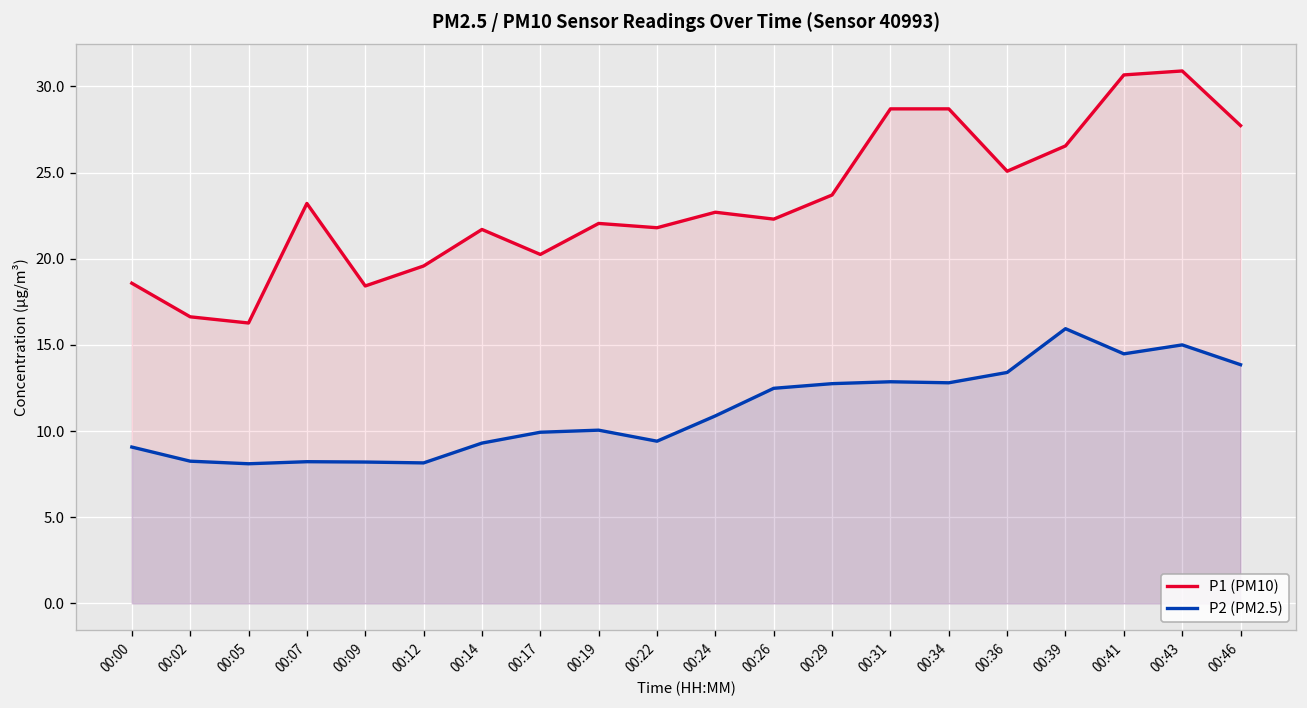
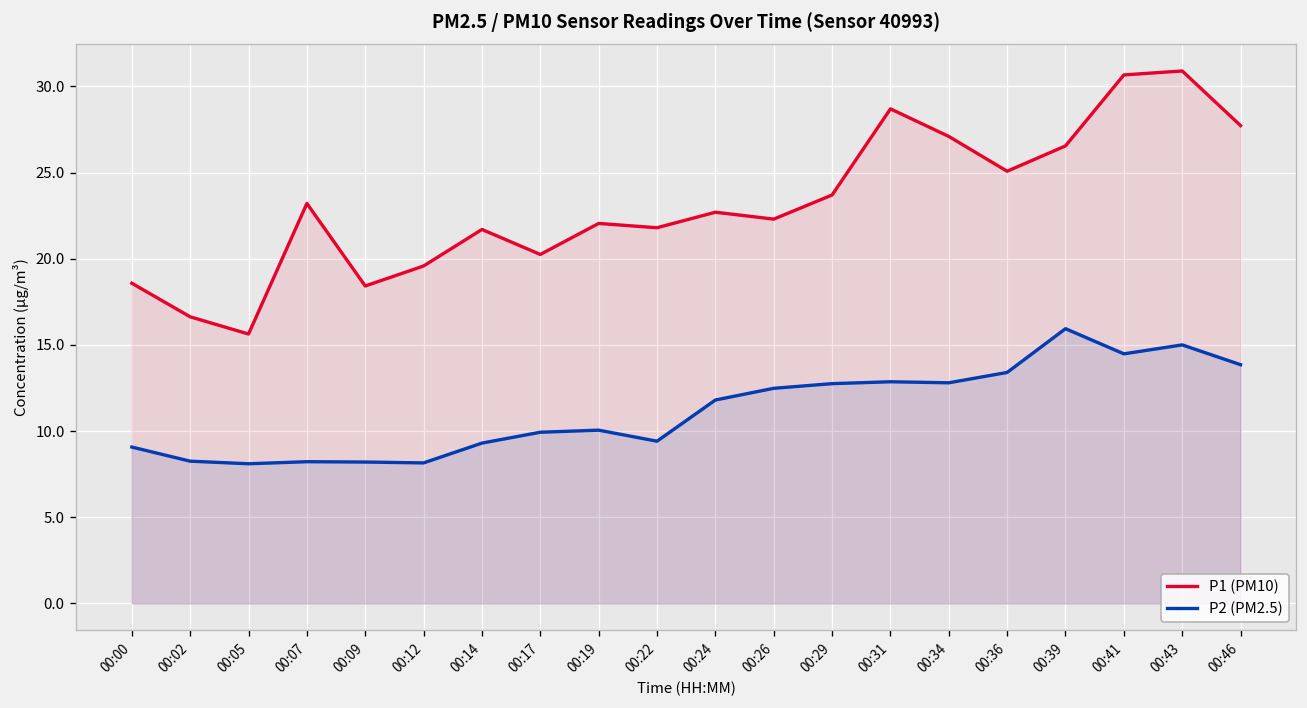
P1 (PM10), 00:05: 16.3 -> 15.6
P2 (PM2.5), 00:24: 10.9 -> 11.8
P1 (PM10), 00:34: 28.7 -> 27.1
